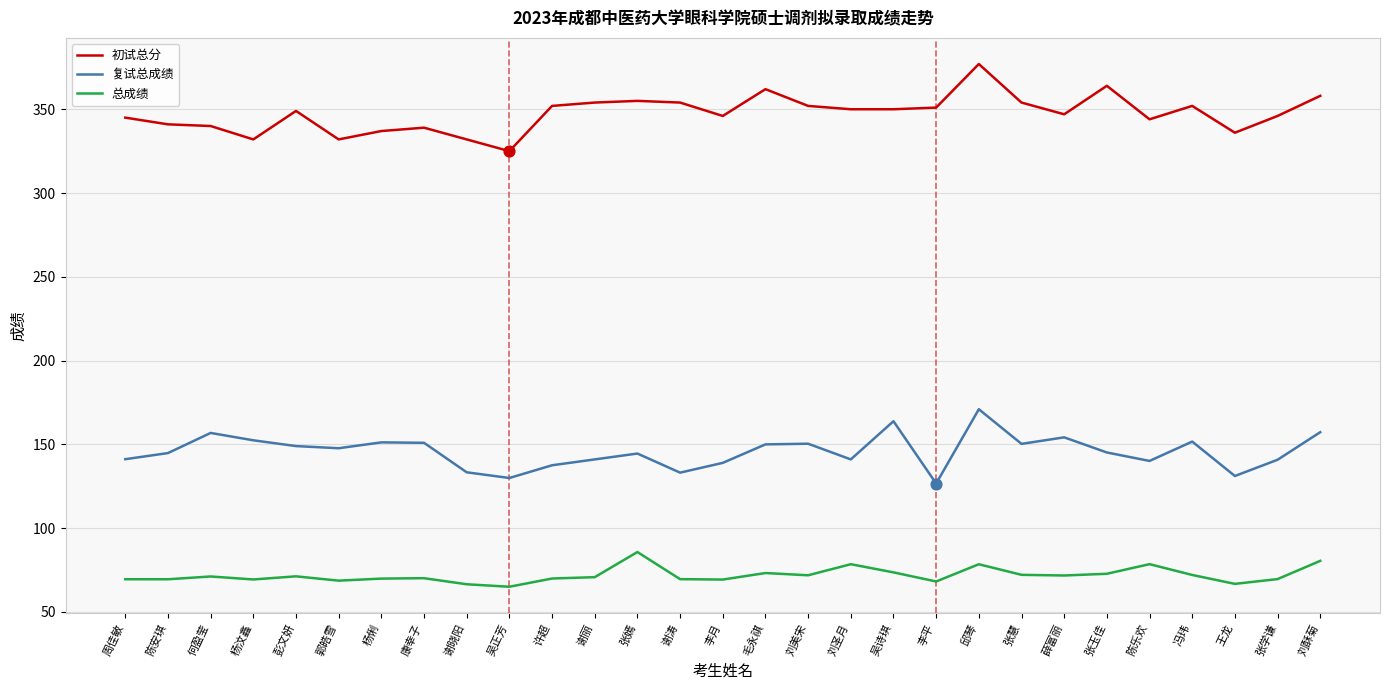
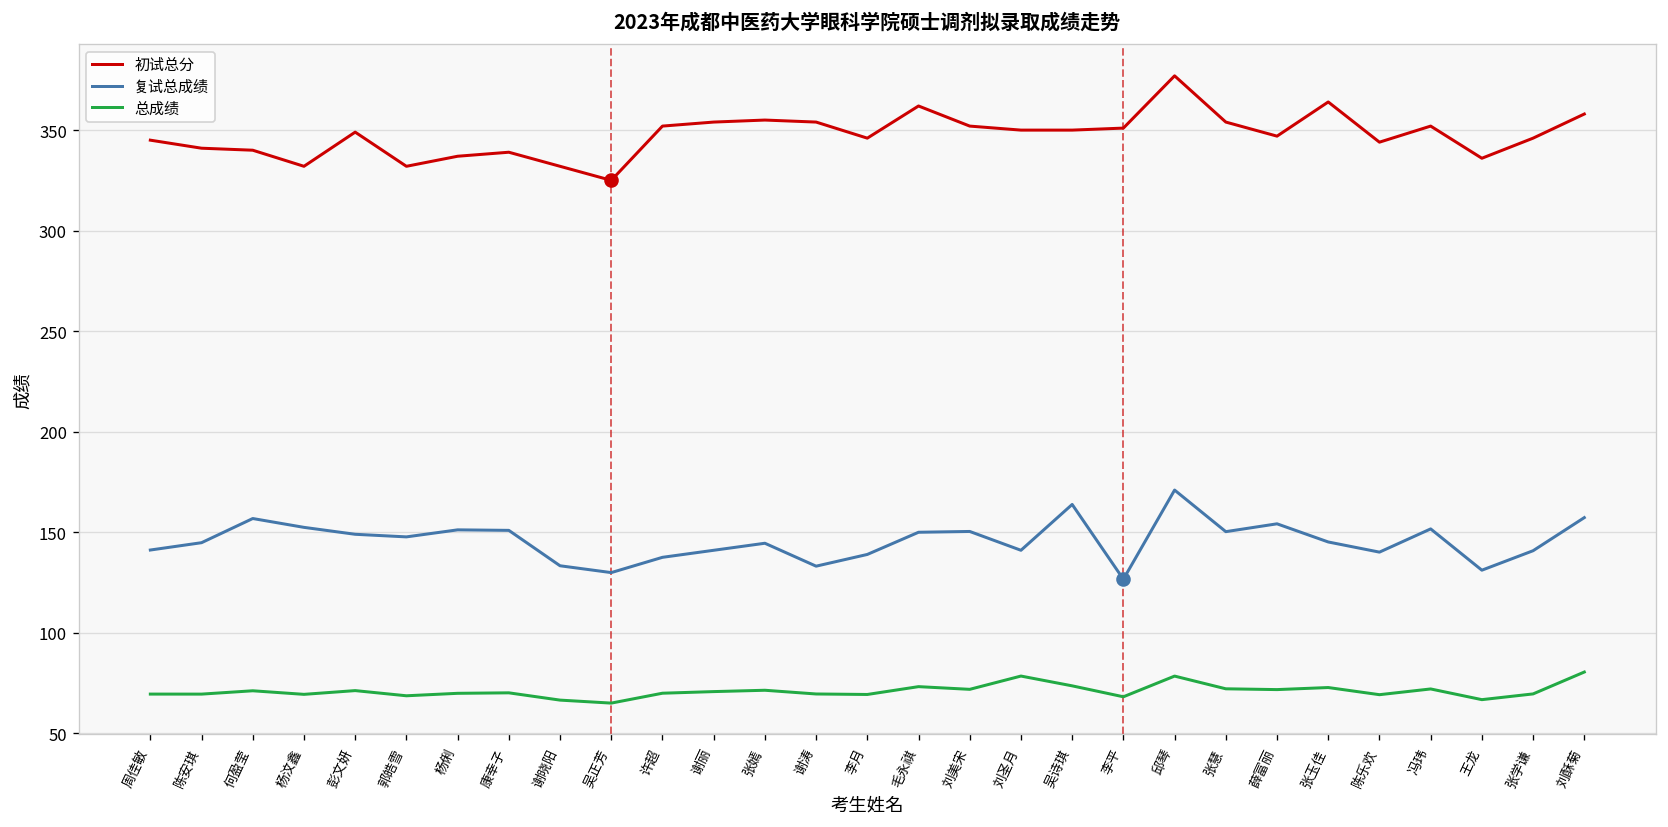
总成绩, 张嫣: 86 -> 71
总成绩, 陈乐欢: 78 -> 69
